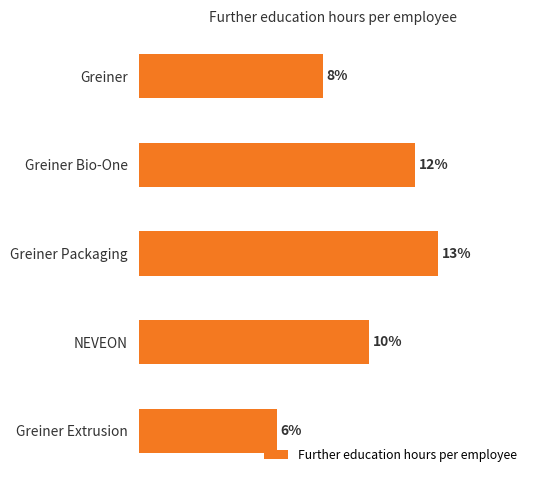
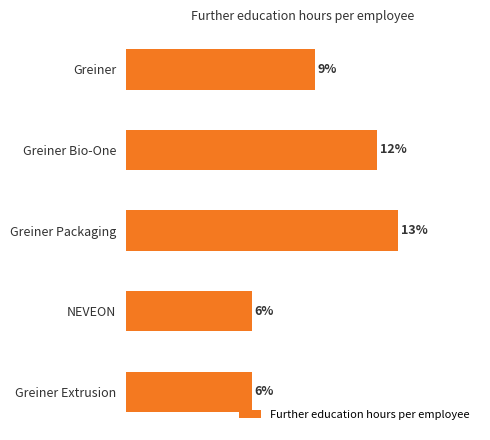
Greiner: 8% -> 9%
NEVEON: 10% -> 6%
